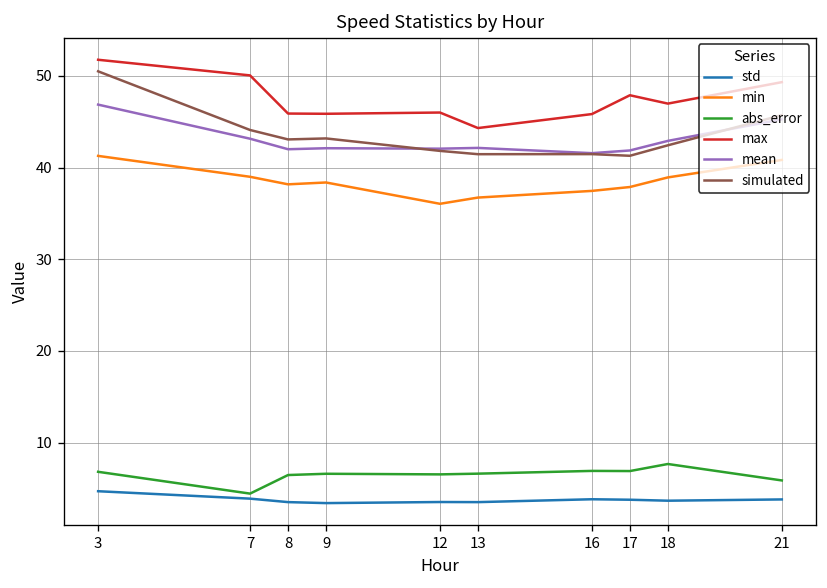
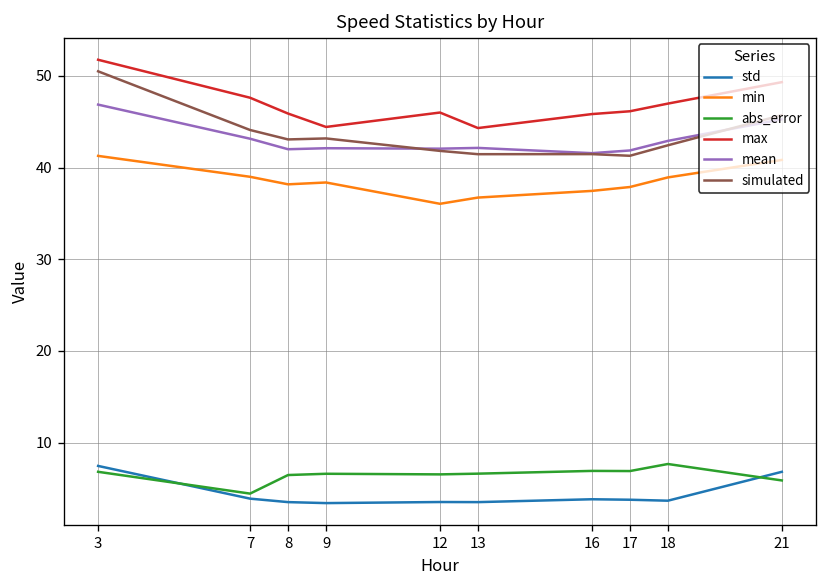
std, 3: 5 -> 7
max, 7: 50 -> 48
max, 9: 46 -> 44
max, 17: 48 -> 46
std, 21: 4 -> 7
